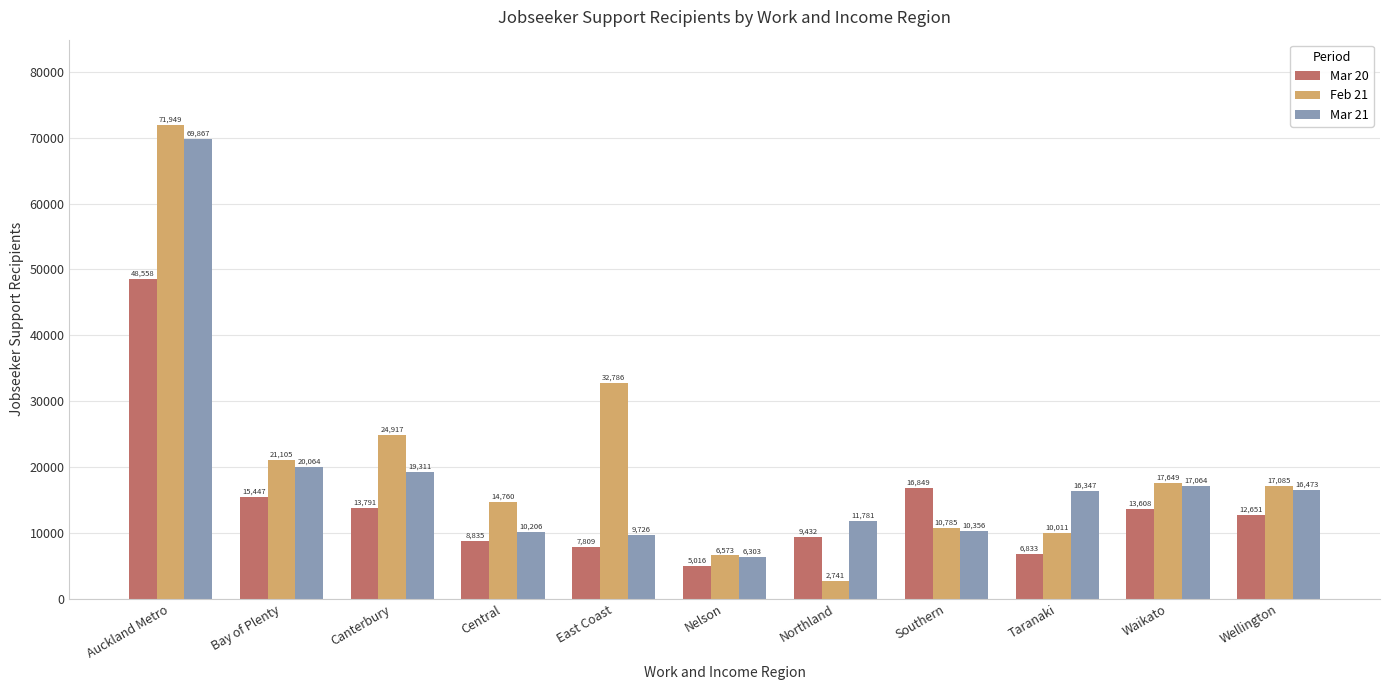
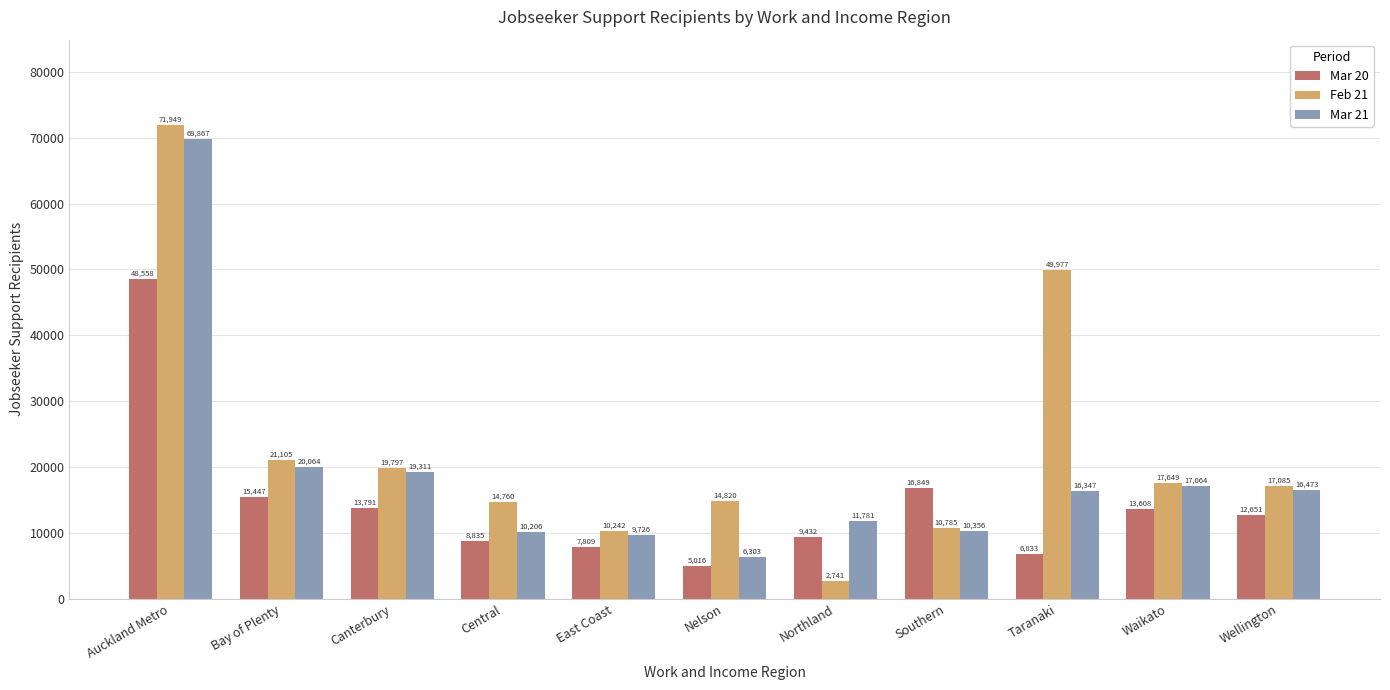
Feb 21, Canterbury: 24,917 -> 19,797
Feb 21, East Coast: 32,786 -> 10,242
Feb 21, Nelson: 6,573 -> 14,820
Feb 21, Taranaki: 10,011 -> 49,977
